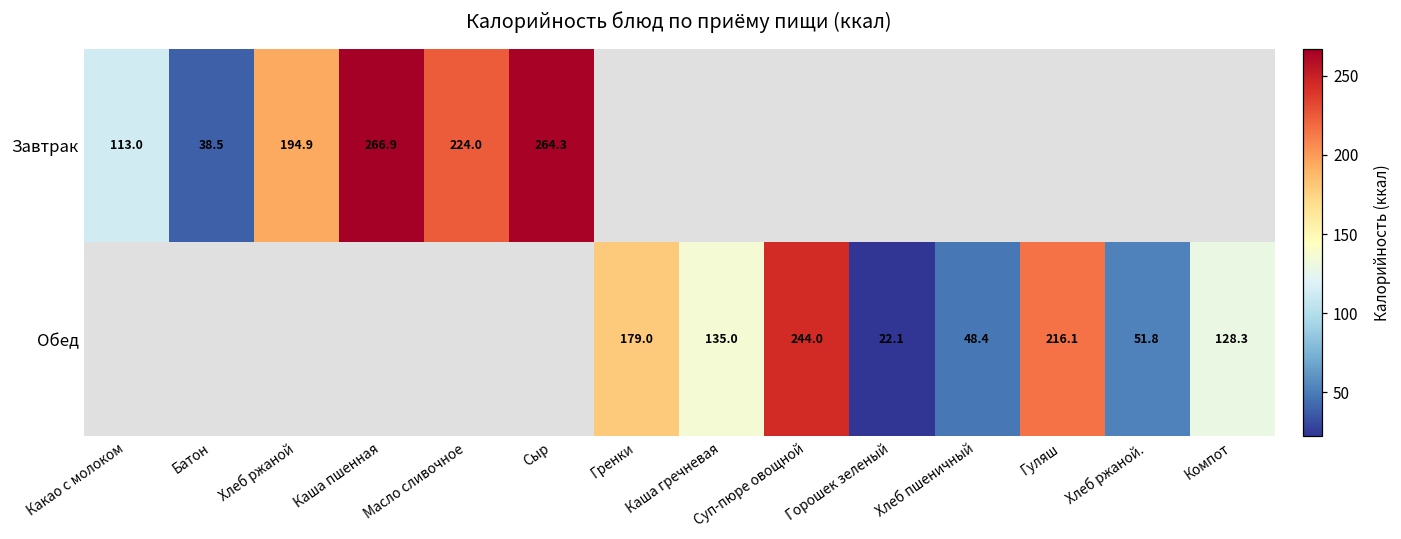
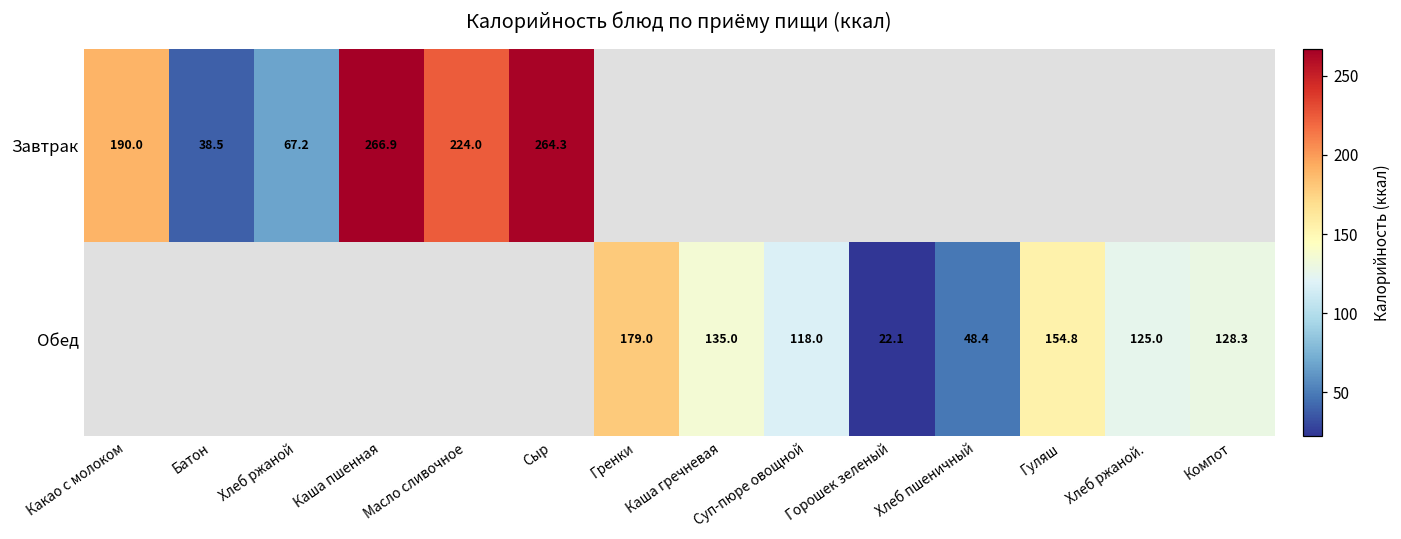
Завтрак, Какао с молоком: 113.0 -> 190.0
Завтрак, Хлеб ржаной: 194.9 -> 67.2
Обед, Суп-пюре овощной: 244.0 -> 118.0
Обед, Гуляш: 216.1 -> 154.8
Обед, Хлеб ржаной.: 51.8 -> 125.0
